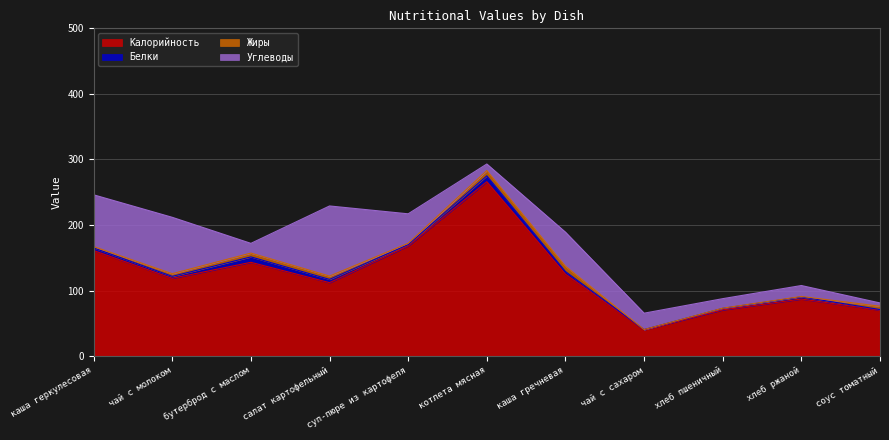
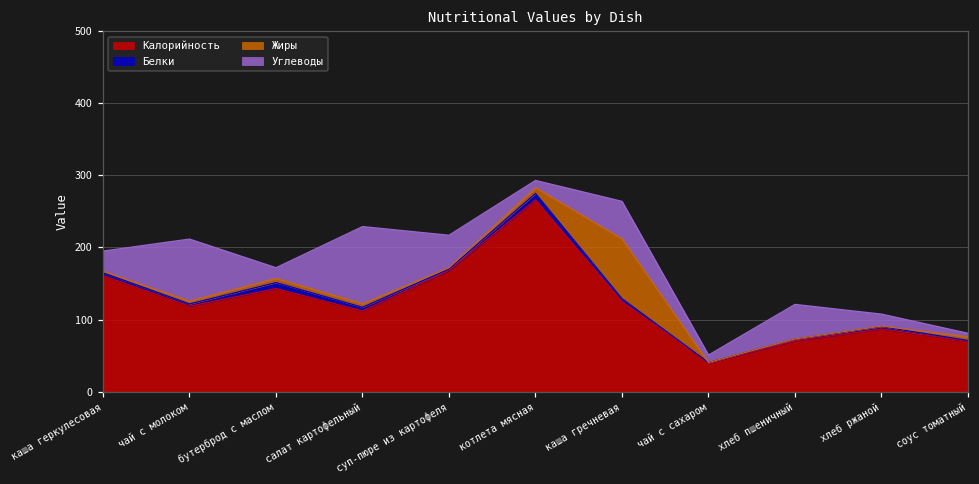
Углеводы, каша геркулесовая: 80 -> 30
Жиры, каша гречневая: 10 -> 80
Углеводы, чай с сахаром: 20 -> 10
Углеводы, хлеб пшеничный: 10 -> 50
